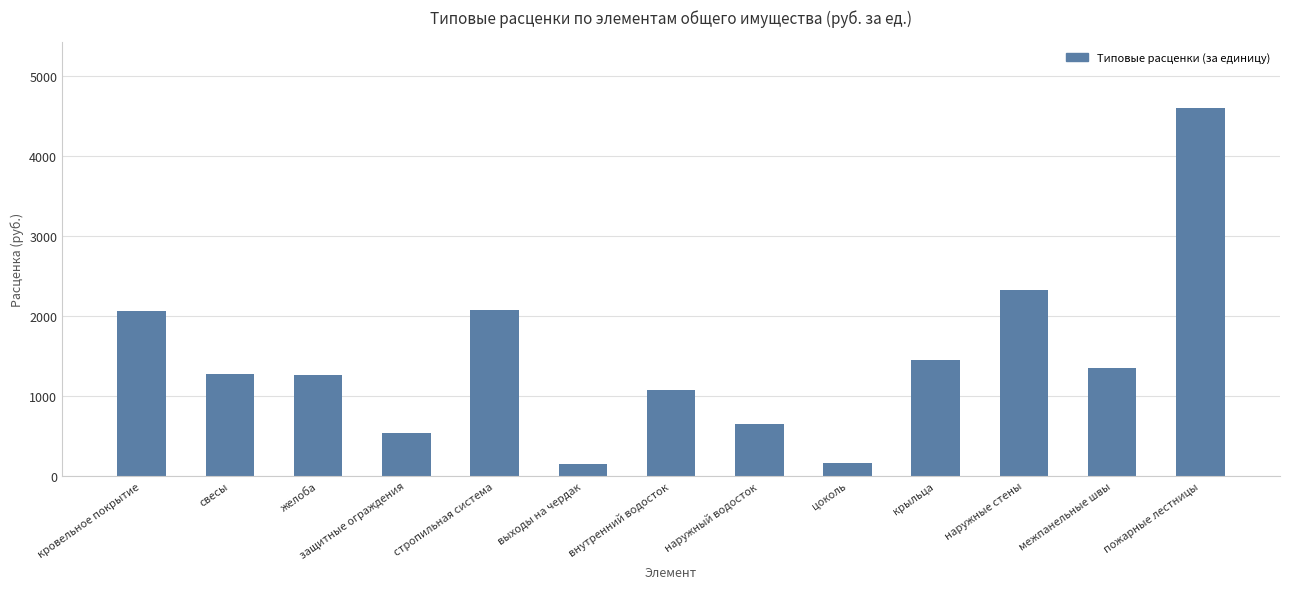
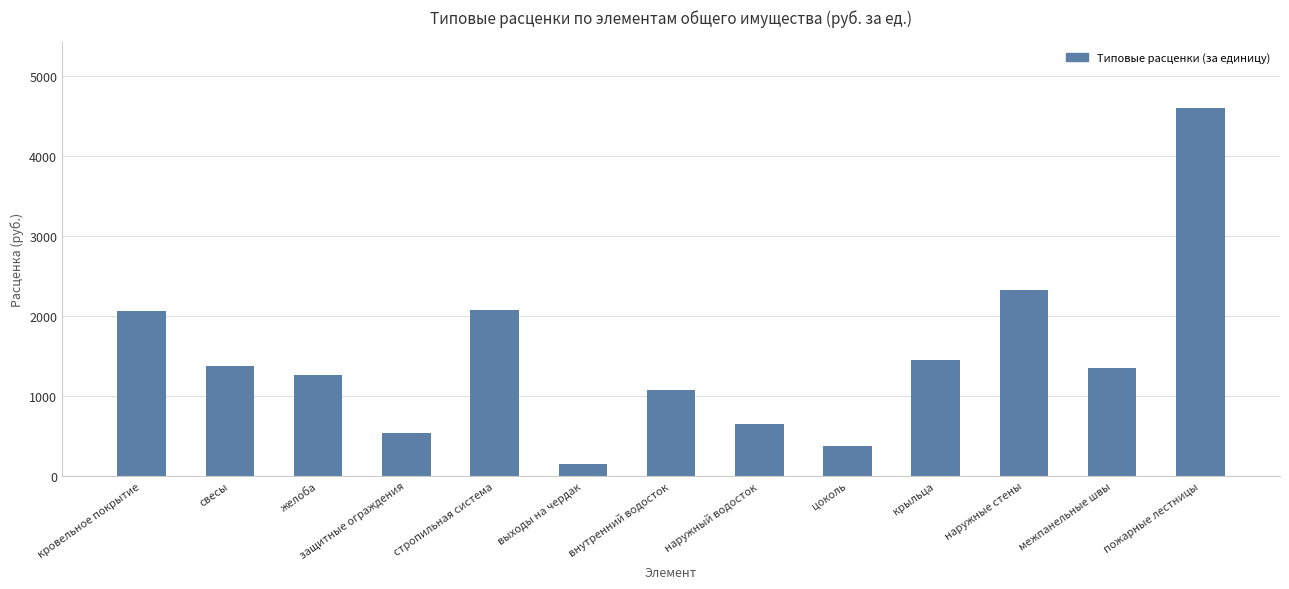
свесы: 1300 -> 1400
цоколь: 200 -> 400
